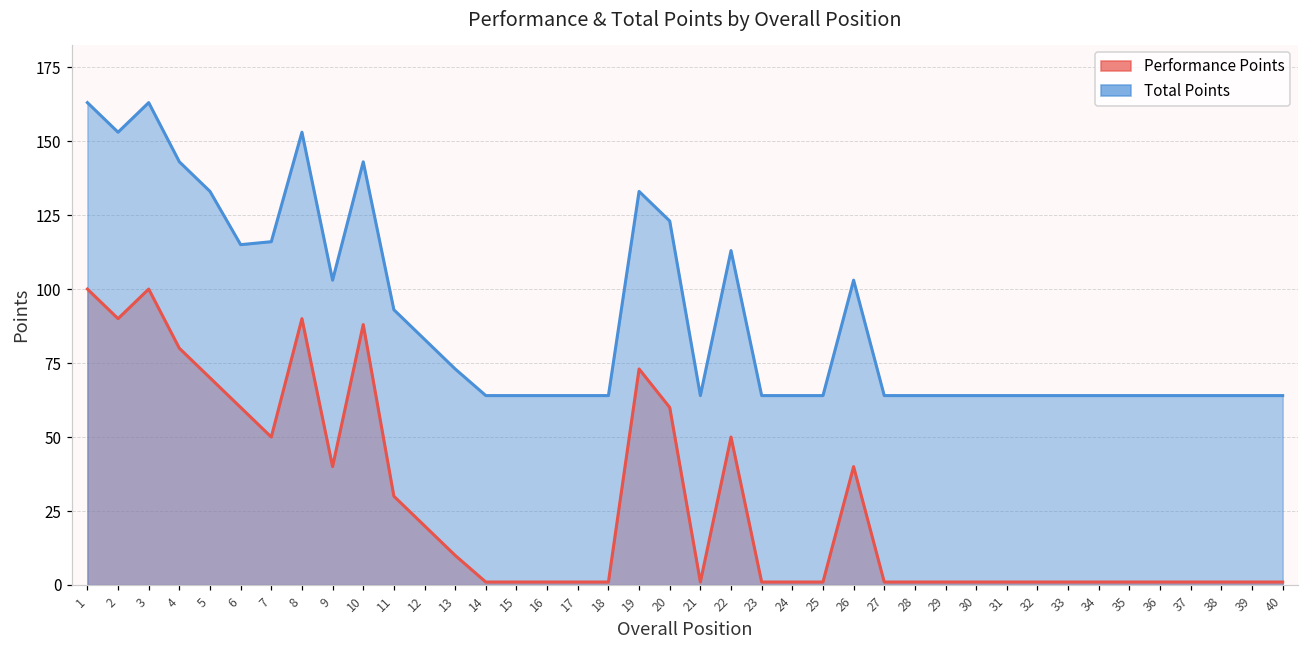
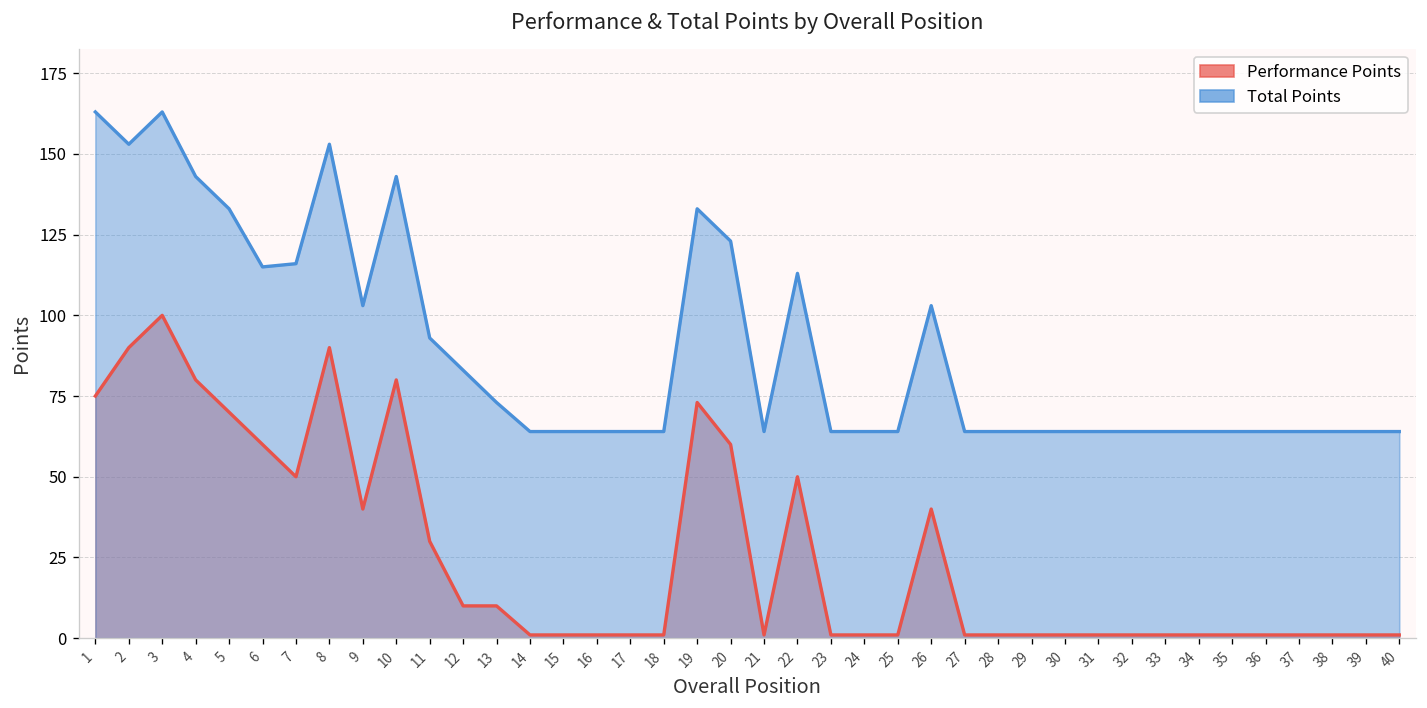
Performance Points, 1: 100 -> 75
Performance Points, 10: 88 -> 80
Performance Points, 12: 20 -> 10
